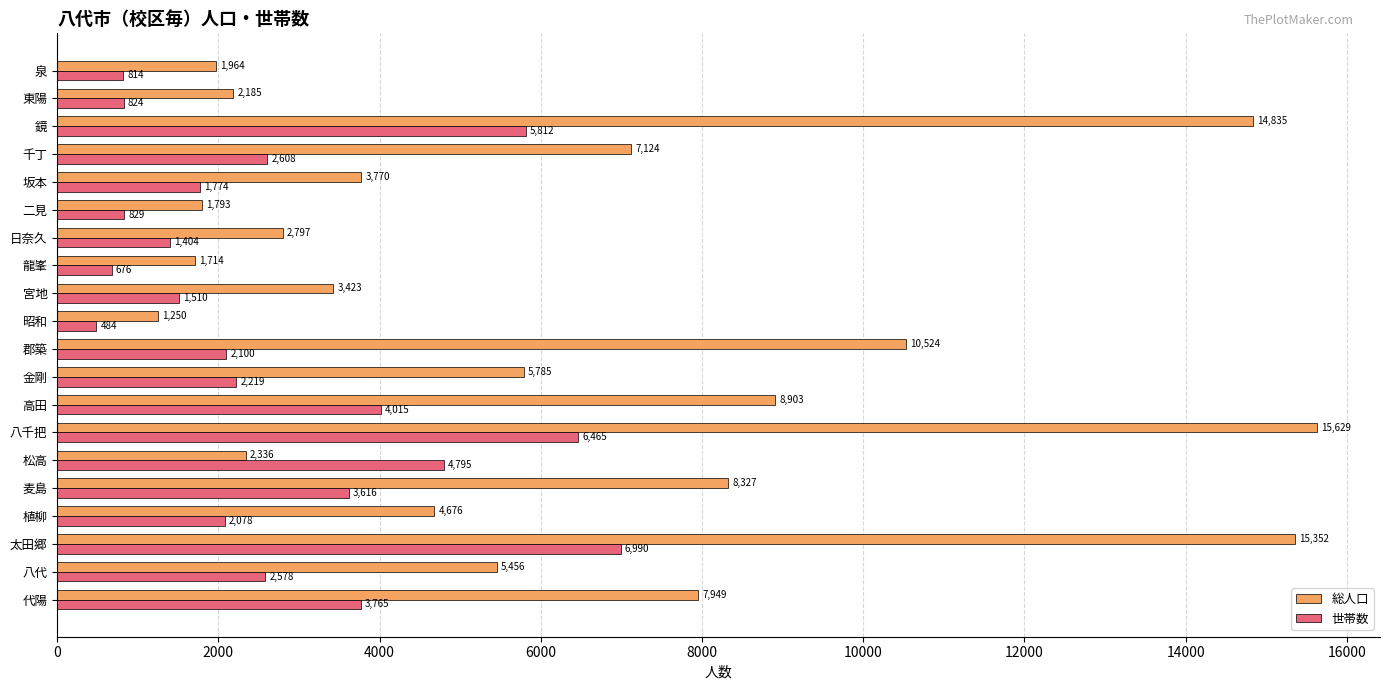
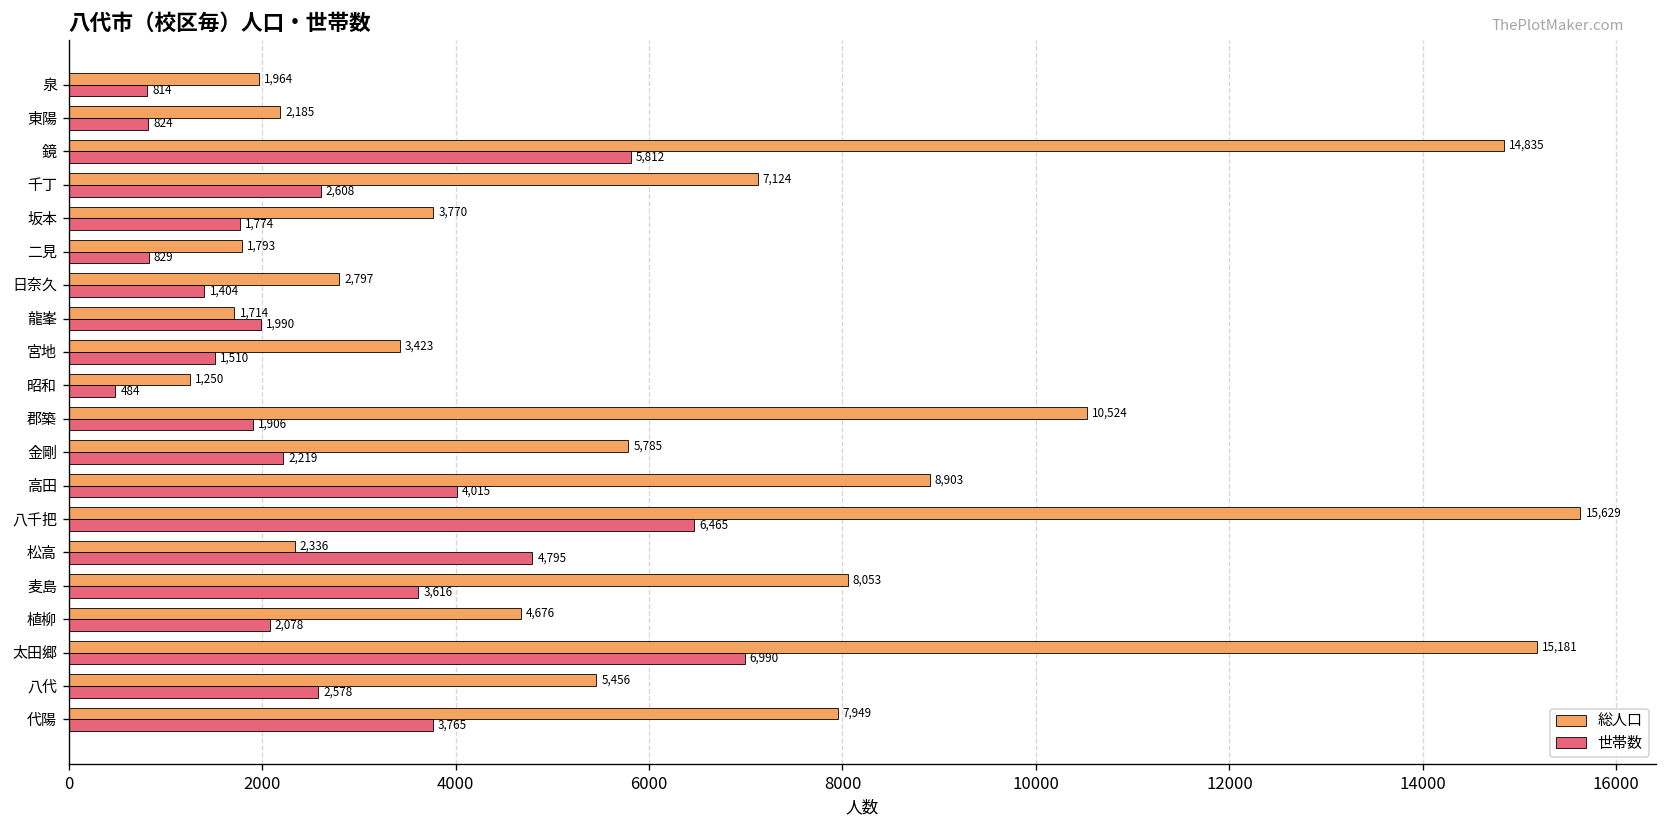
世帯数, 龍峯: 676 -> 1,990
世帯数, 郡築: 2,100 -> 1,906
総人口, 麦島: 8,327 -> 8,053
総人口, 太田郷: 15,352 -> 15,181
